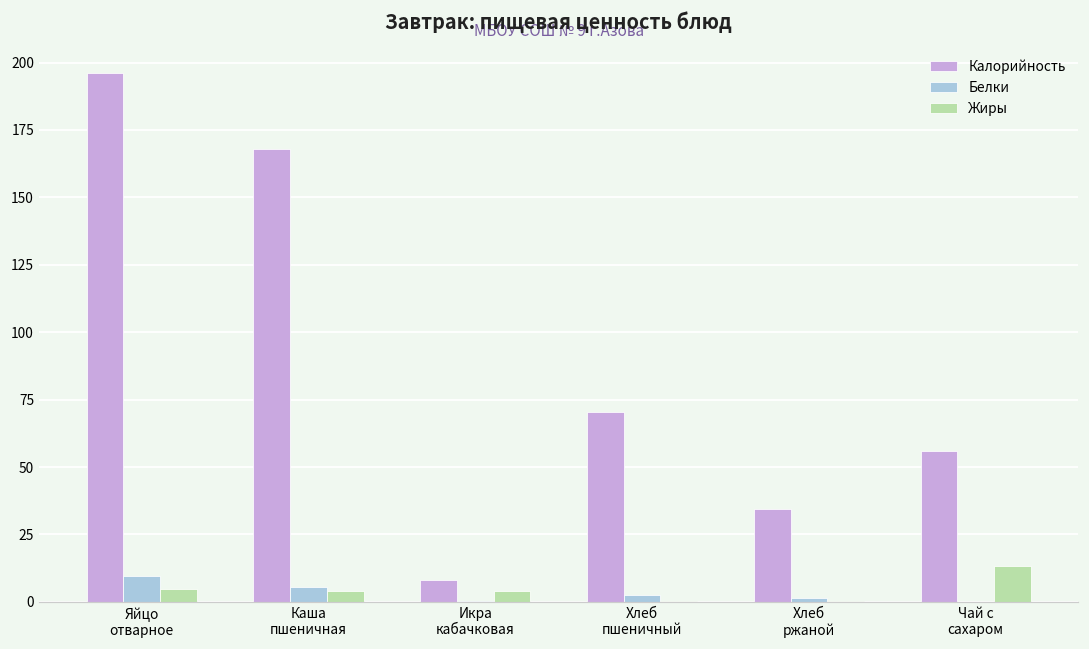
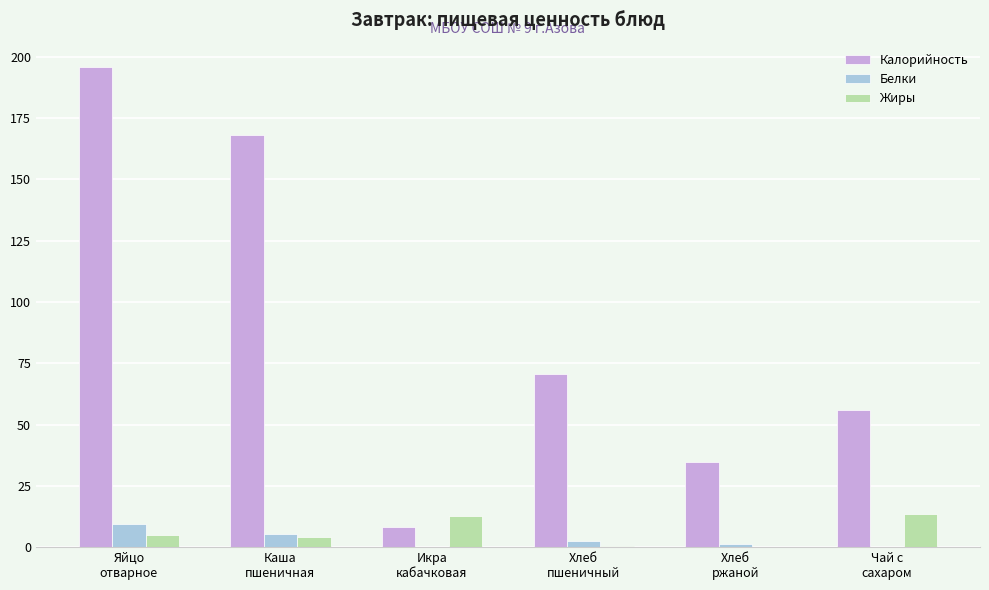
Жиры, Икра кабачковая: 4 -> 13
